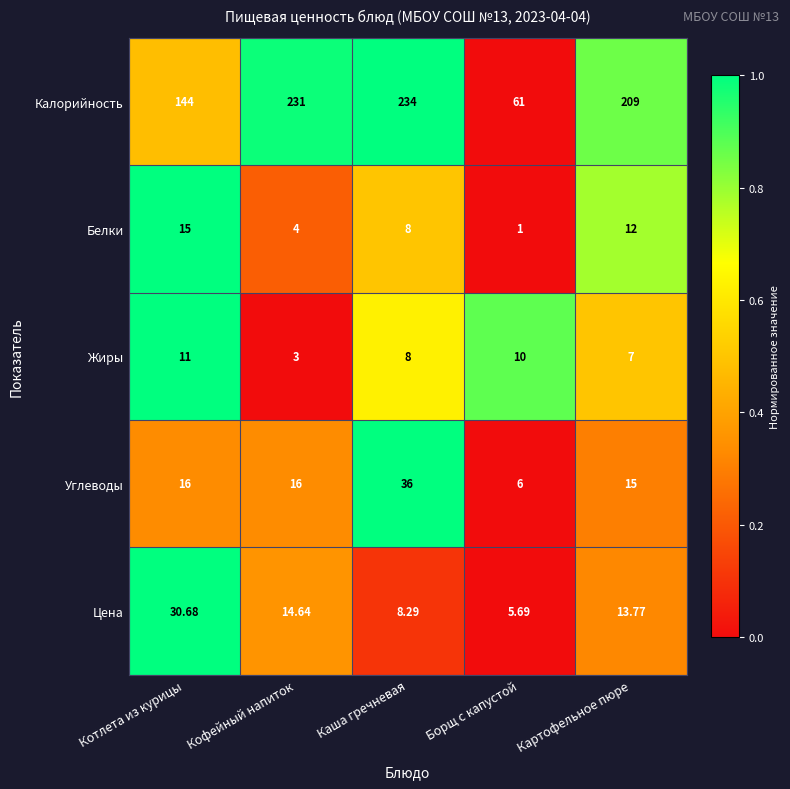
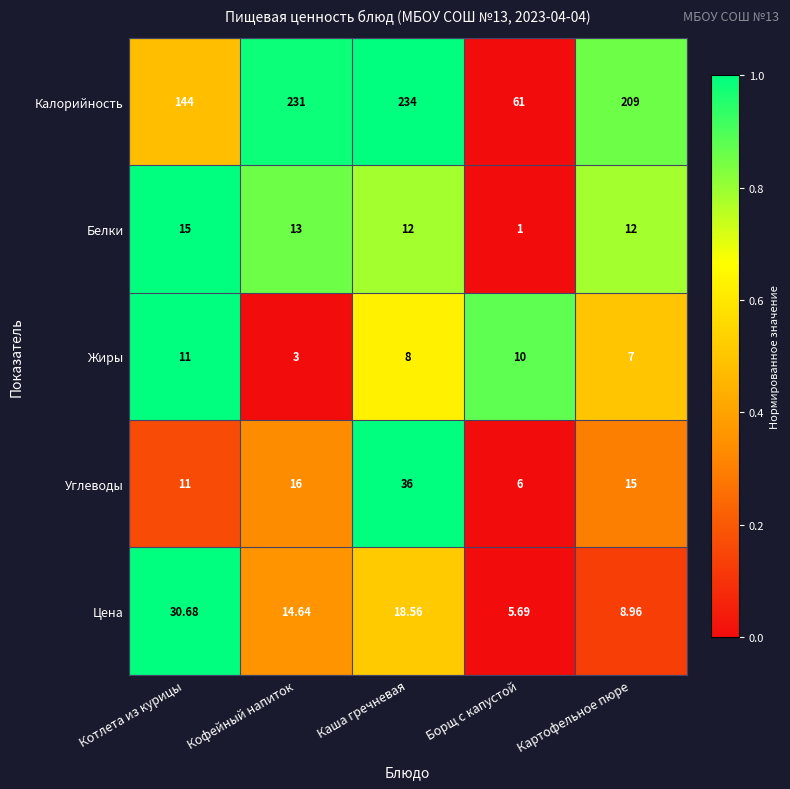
Белки, Кофейный напиток: 4 -> 13
Белки, Каша гречневая: 8 -> 12
Углеводы, Котлета из курицы: 16 -> 11
Цена, Каша гречневая: 8.29 -> 18.56
Цена, Картофельное пюре: 13.77 -> 8.96
